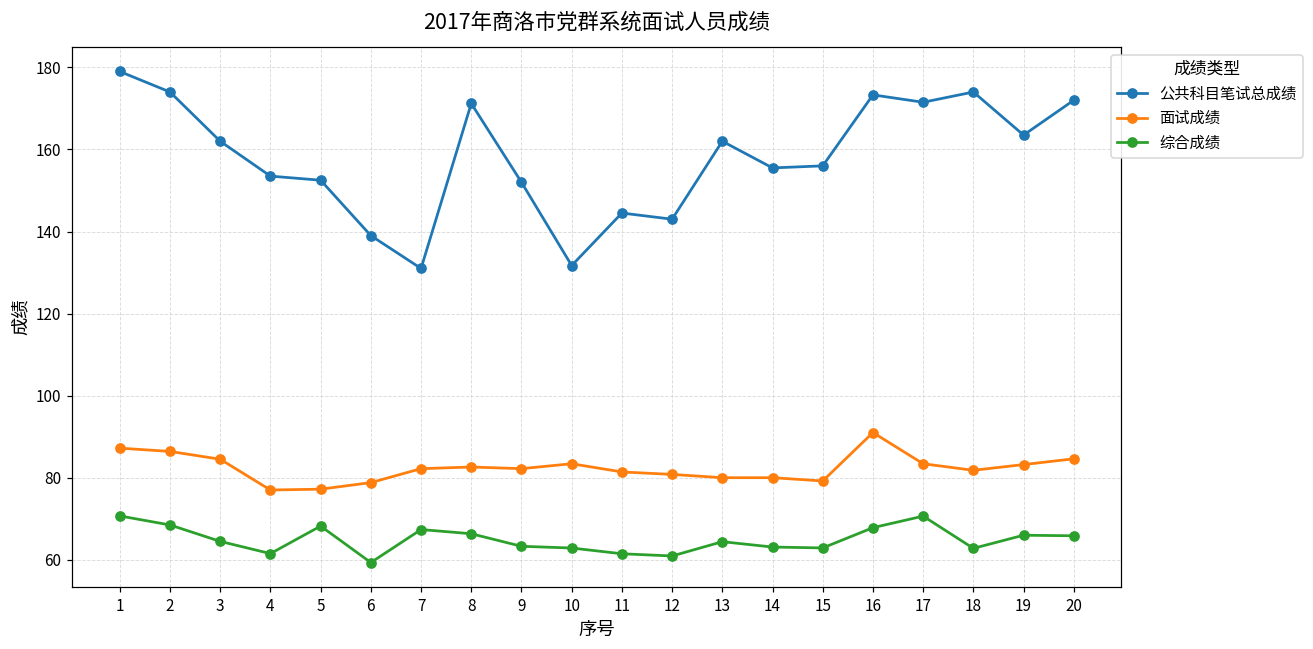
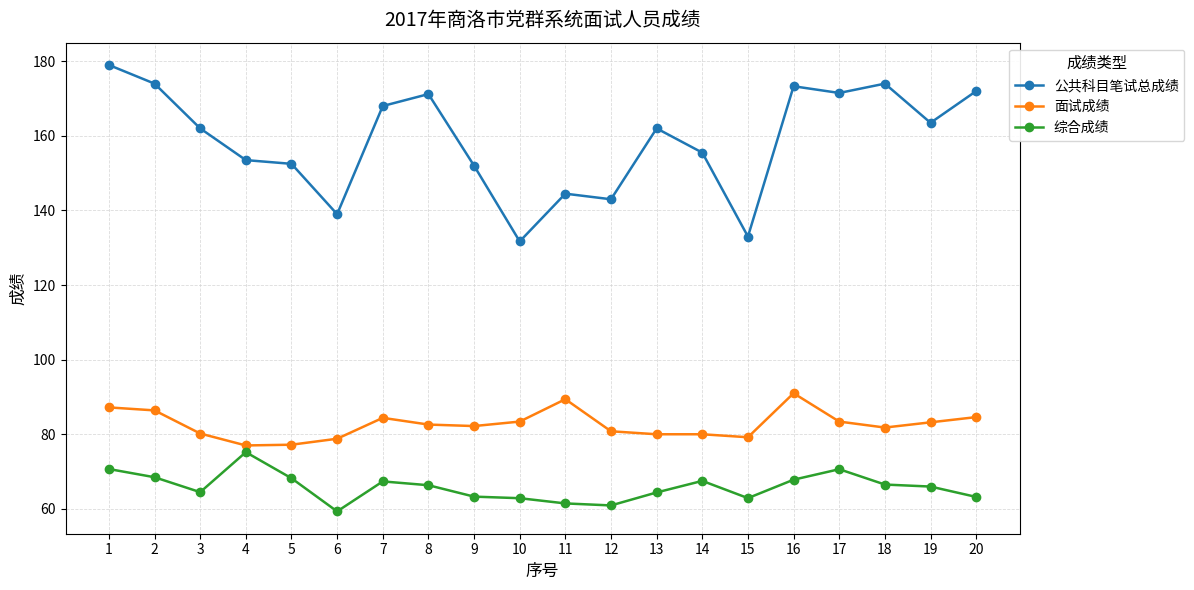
面试成绩, 3: 85 -> 80
综合成绩, 4: 62 -> 75
公共科目笔试总成绩, 7: 131 -> 168
面试成绩, 7: 82 -> 84
面试成绩, 11: 81 -> 89
综合成绩, 14: 63 -> 68
公共科目笔试总成绩, 15: 156 -> 133
综合成绩, 18: 63 -> 67
综合成绩, 20: 66 -> 63
